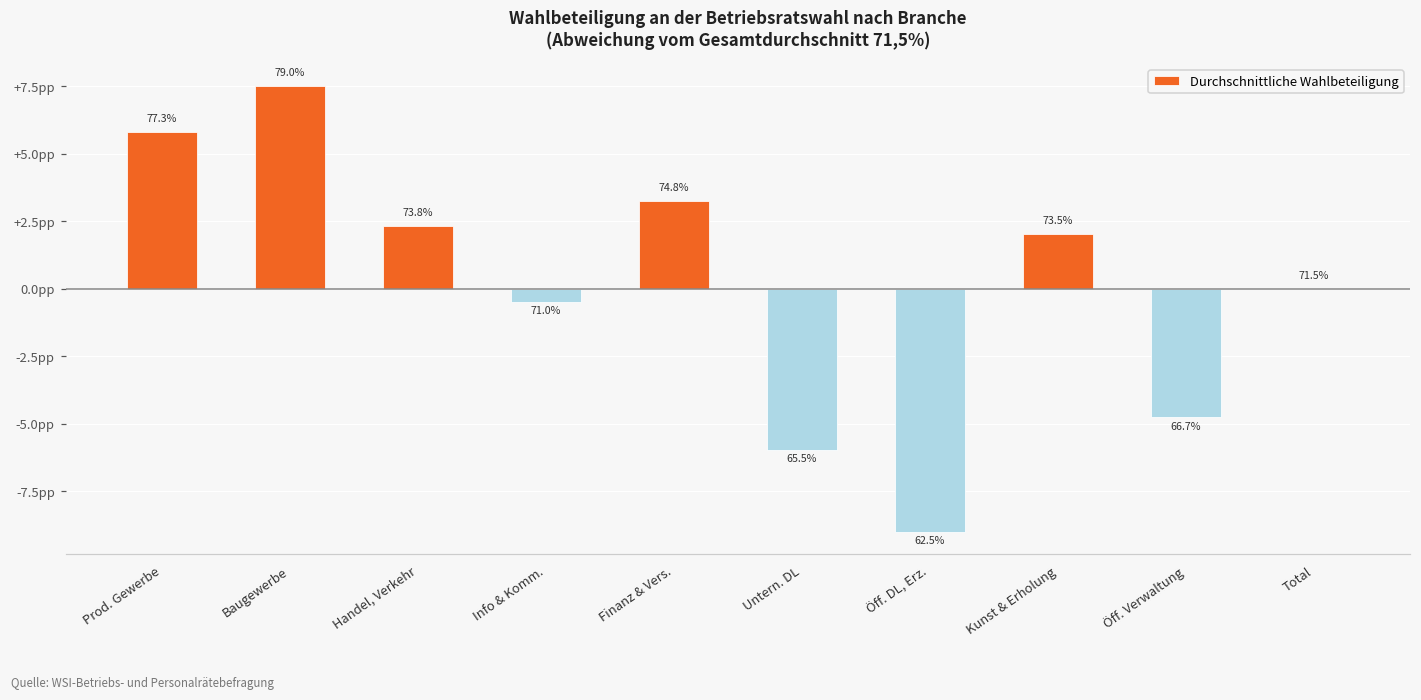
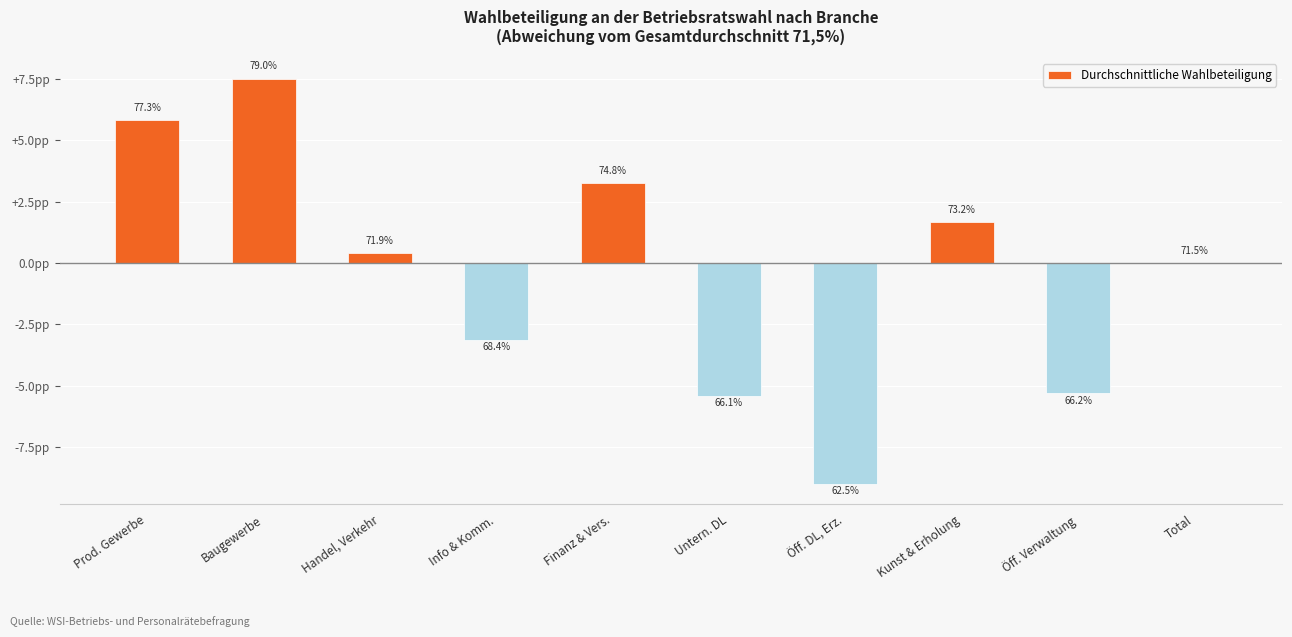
Handel, Verkehr: 73.8% -> 71.9%
Info & Komm.: 71.0% -> 68.4%
Untern. DL: 65.5% -> 66.1%
Kunst & Erholung: 73.5% -> 73.2%
Öff. Verwaltung: 66.7% -> 66.2%
